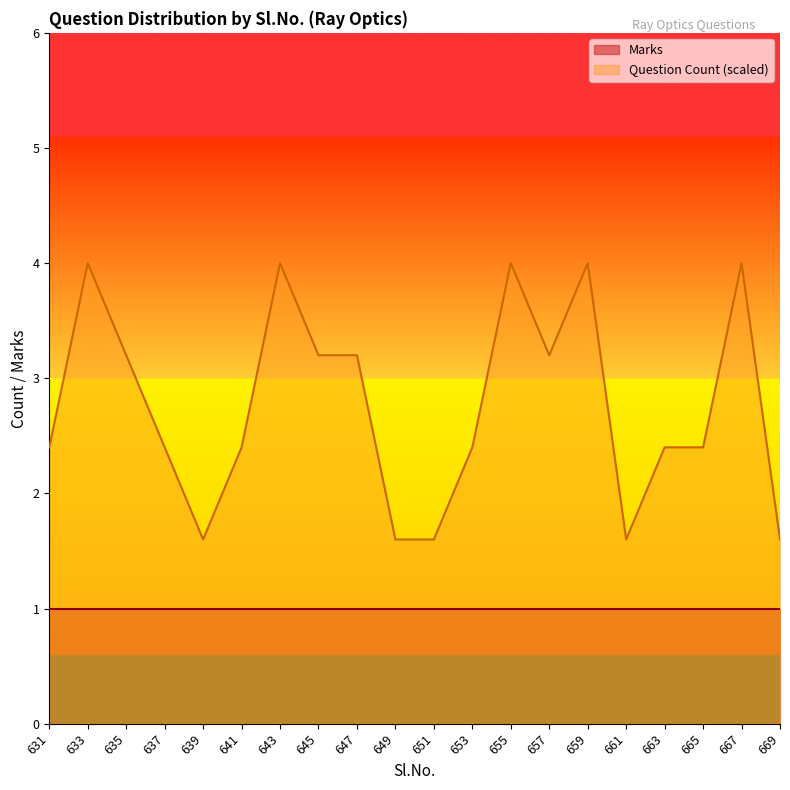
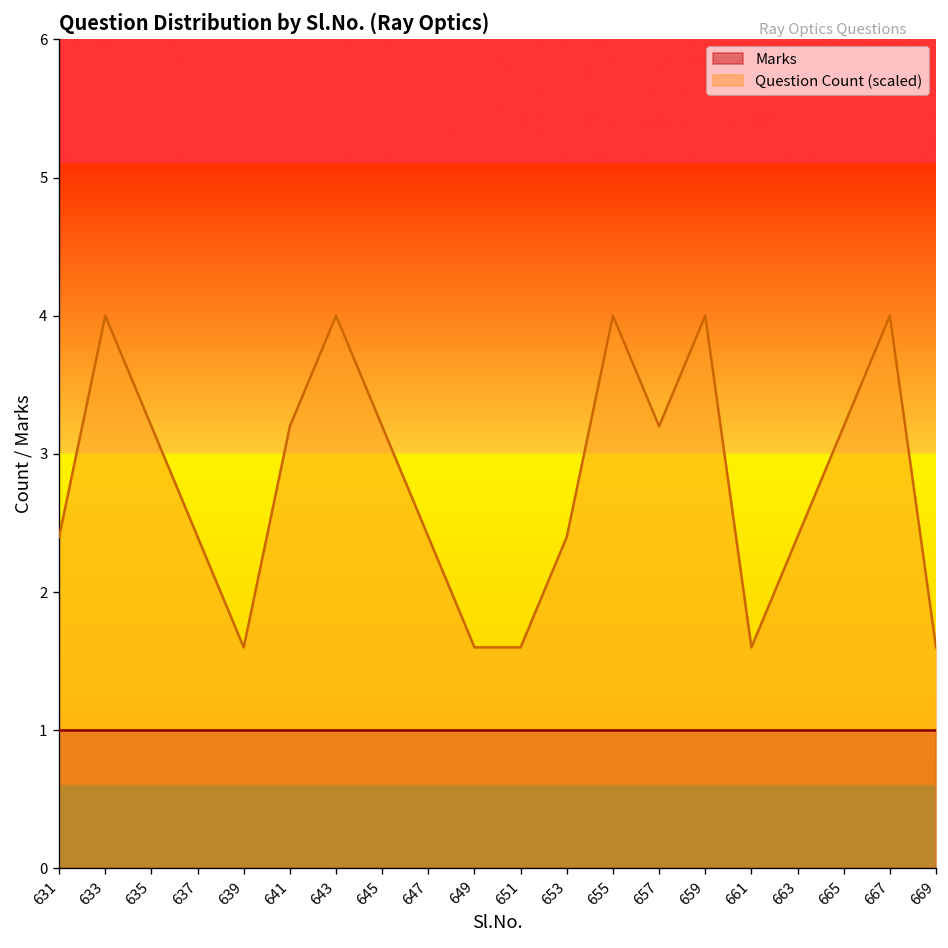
Question Count (scaled), 641: 2.40 -> 3.20
Question Count (scaled), 647: 3.20 -> 2.40
Question Count (scaled), 665: 2.40 -> 3.20
